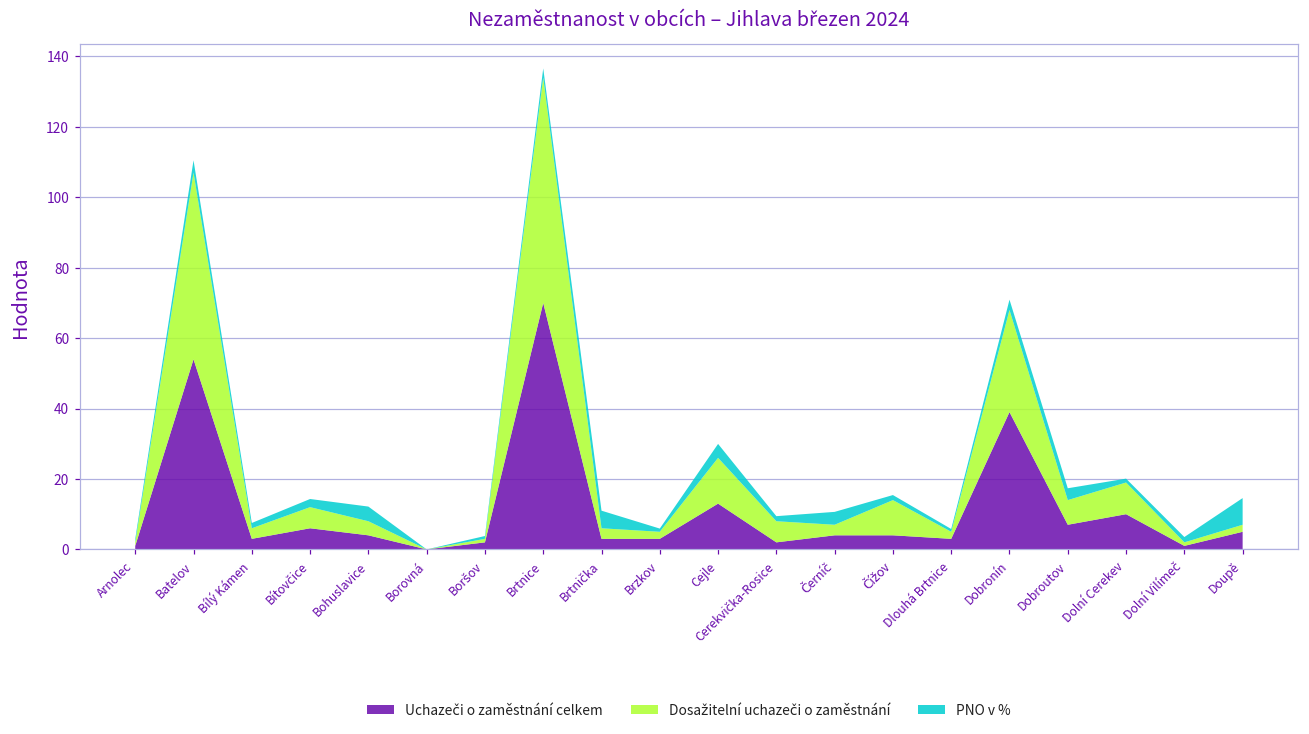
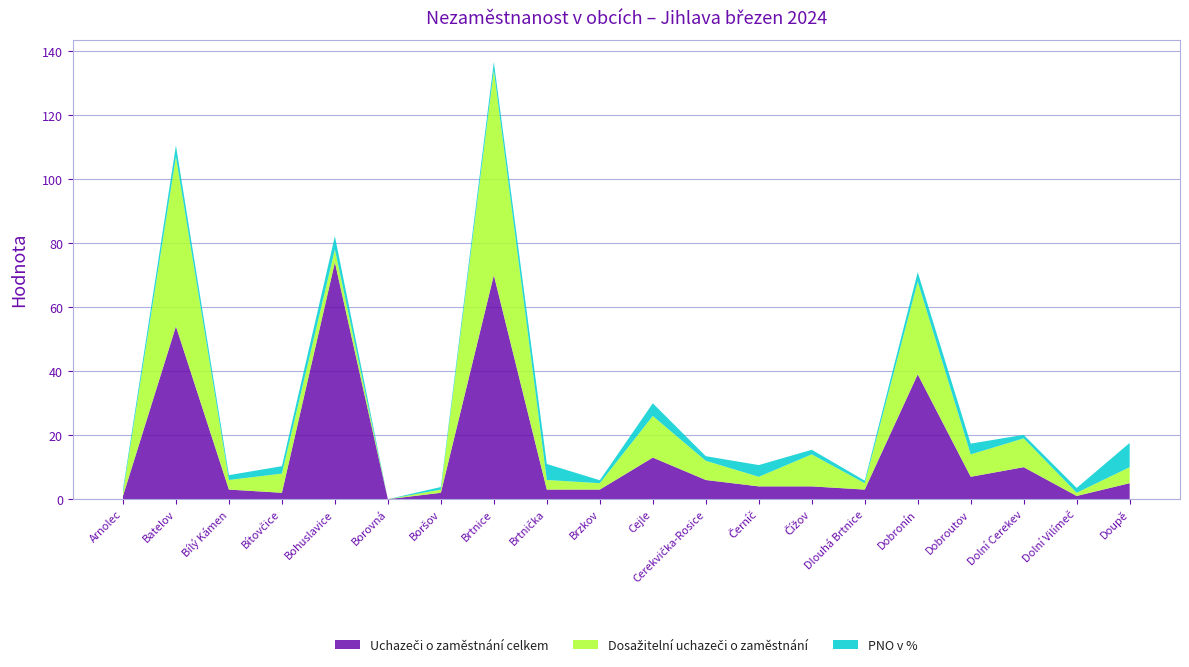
Uchazeči o zaměstnání celkem, Bítovčice: 6 -> 2
Uchazeči o zaměstnání celkem, Bohuslavice: 4 -> 74
Uchazeči o zaměstnání celkem, Cerekvička-Rosice: 2 -> 6
Dosažitelní uchazeči o zaměstnání, Doupě: 2 -> 5
